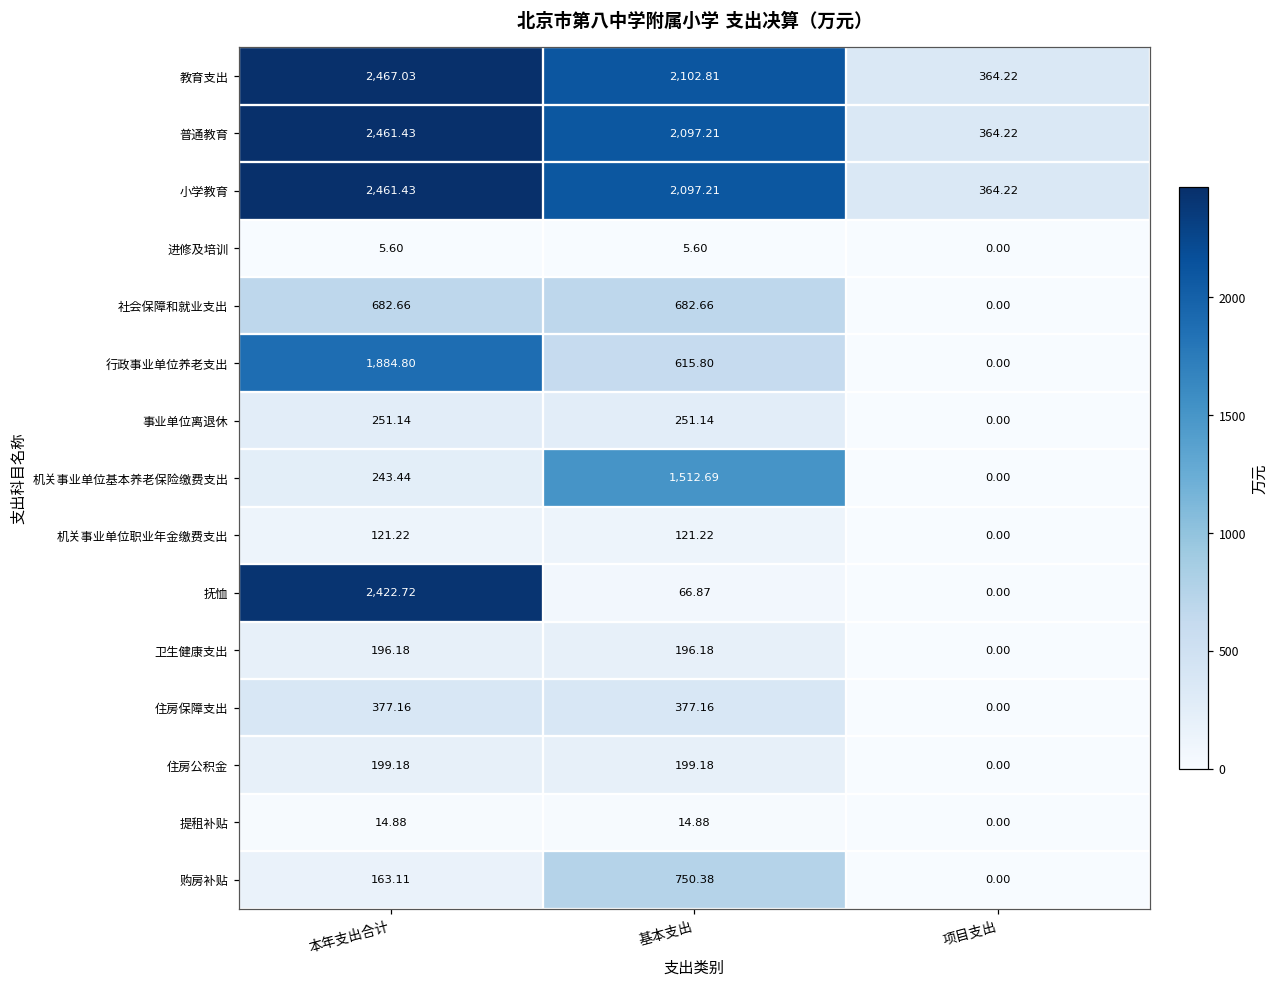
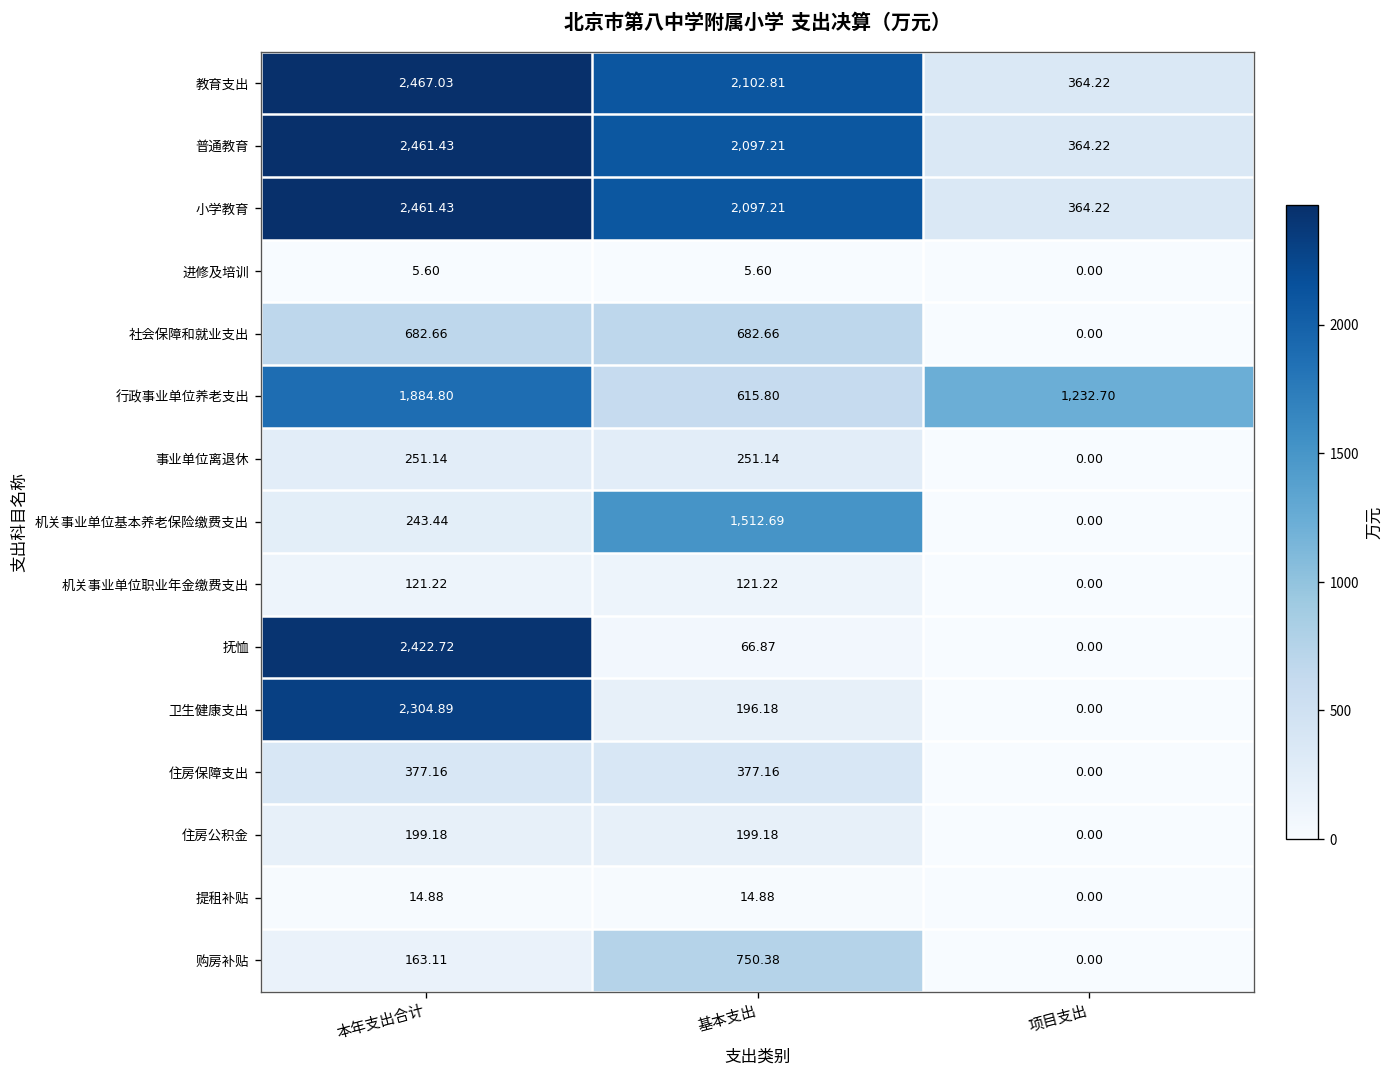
行政事业单位养老支出, 项目支出: 0.00 -> 1,232.70
卫生健康支出, 本年支出合计: 196.18 -> 2,304.89
